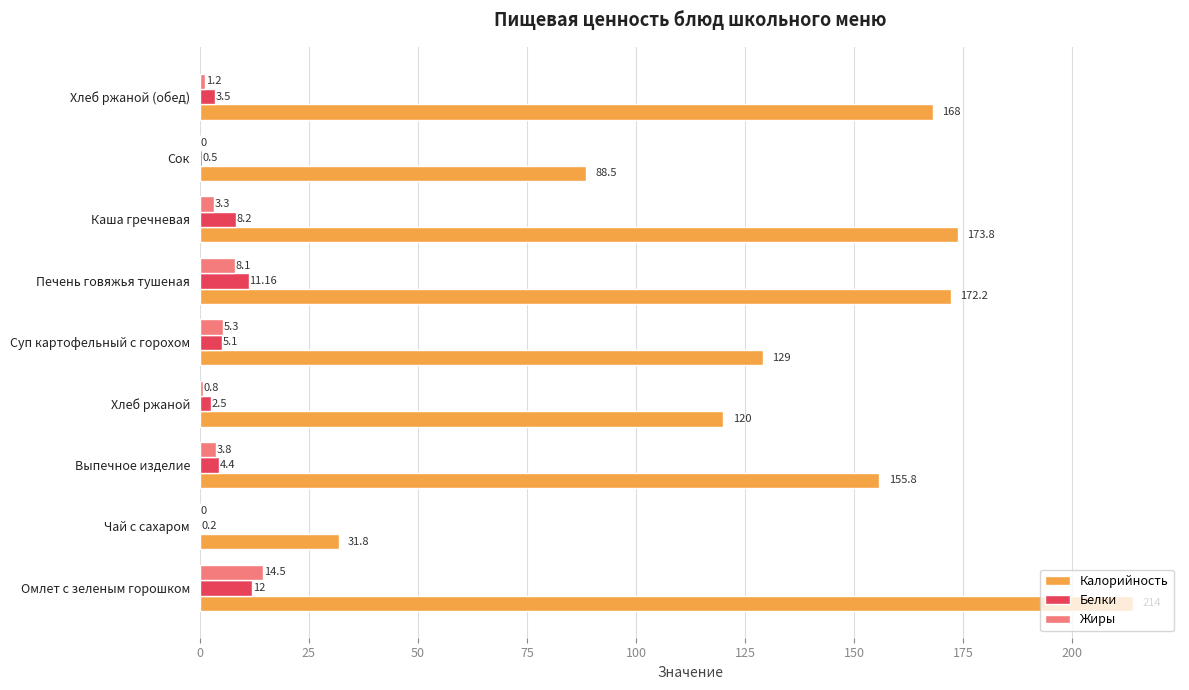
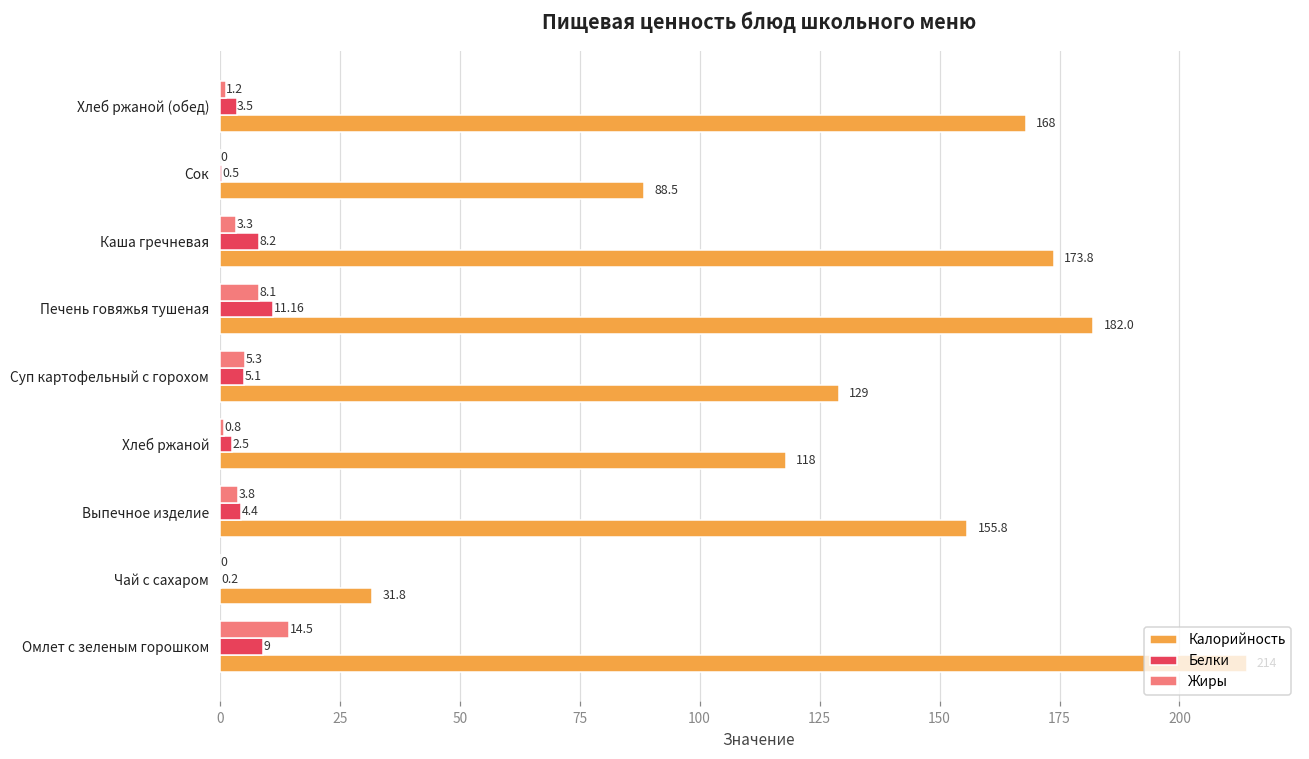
Калорийность, Печень говяжья тушеная: 172.2 -> 182.0
Калорийность, Хлеб ржаной: 120 -> 118
Белки, Омлет с зеленым горошком: 12 -> 9
